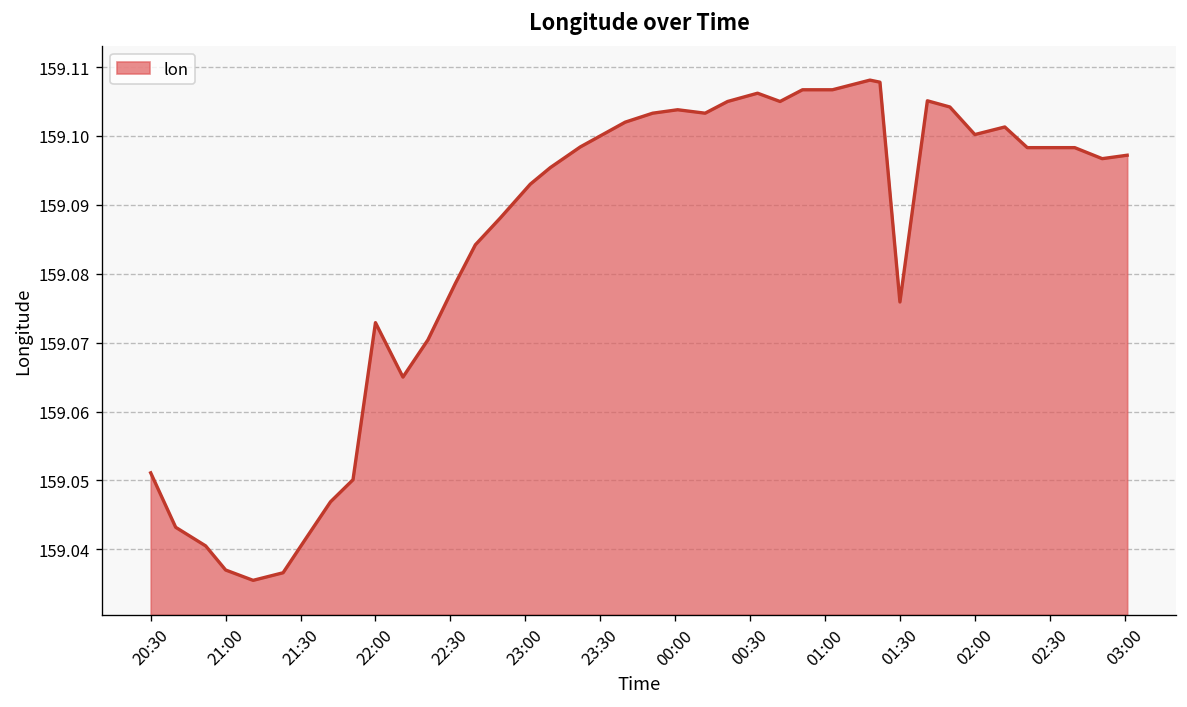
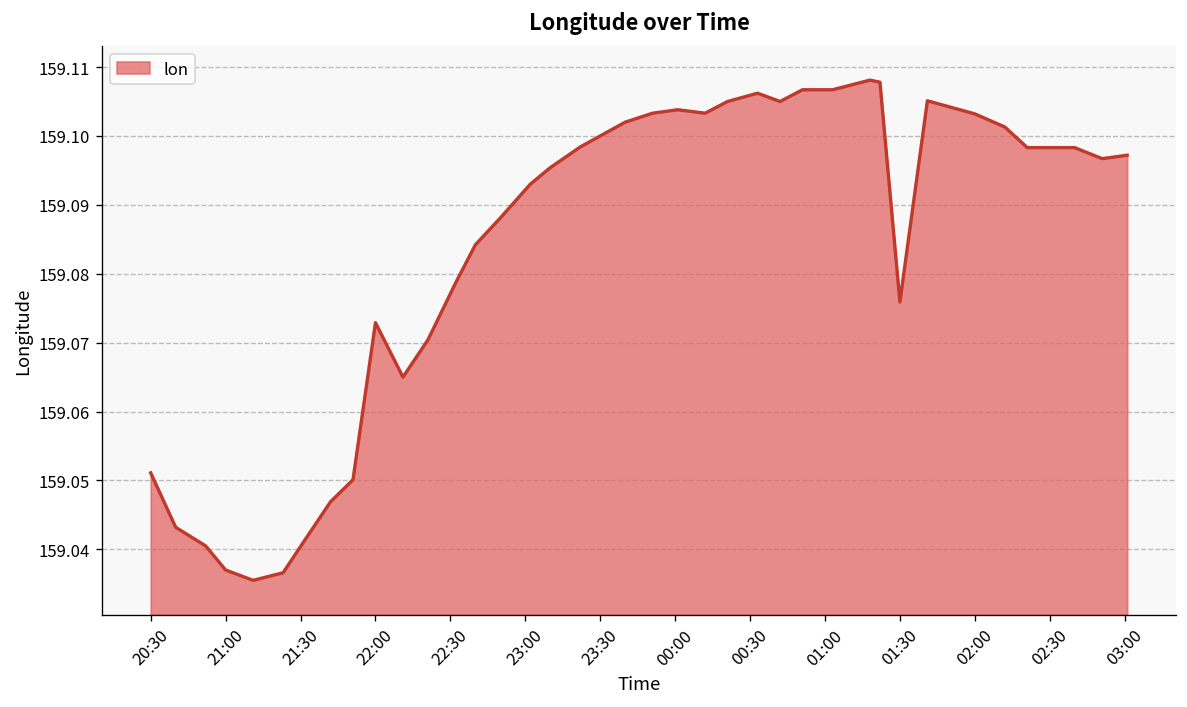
02:00: 159.100 -> 159.103
